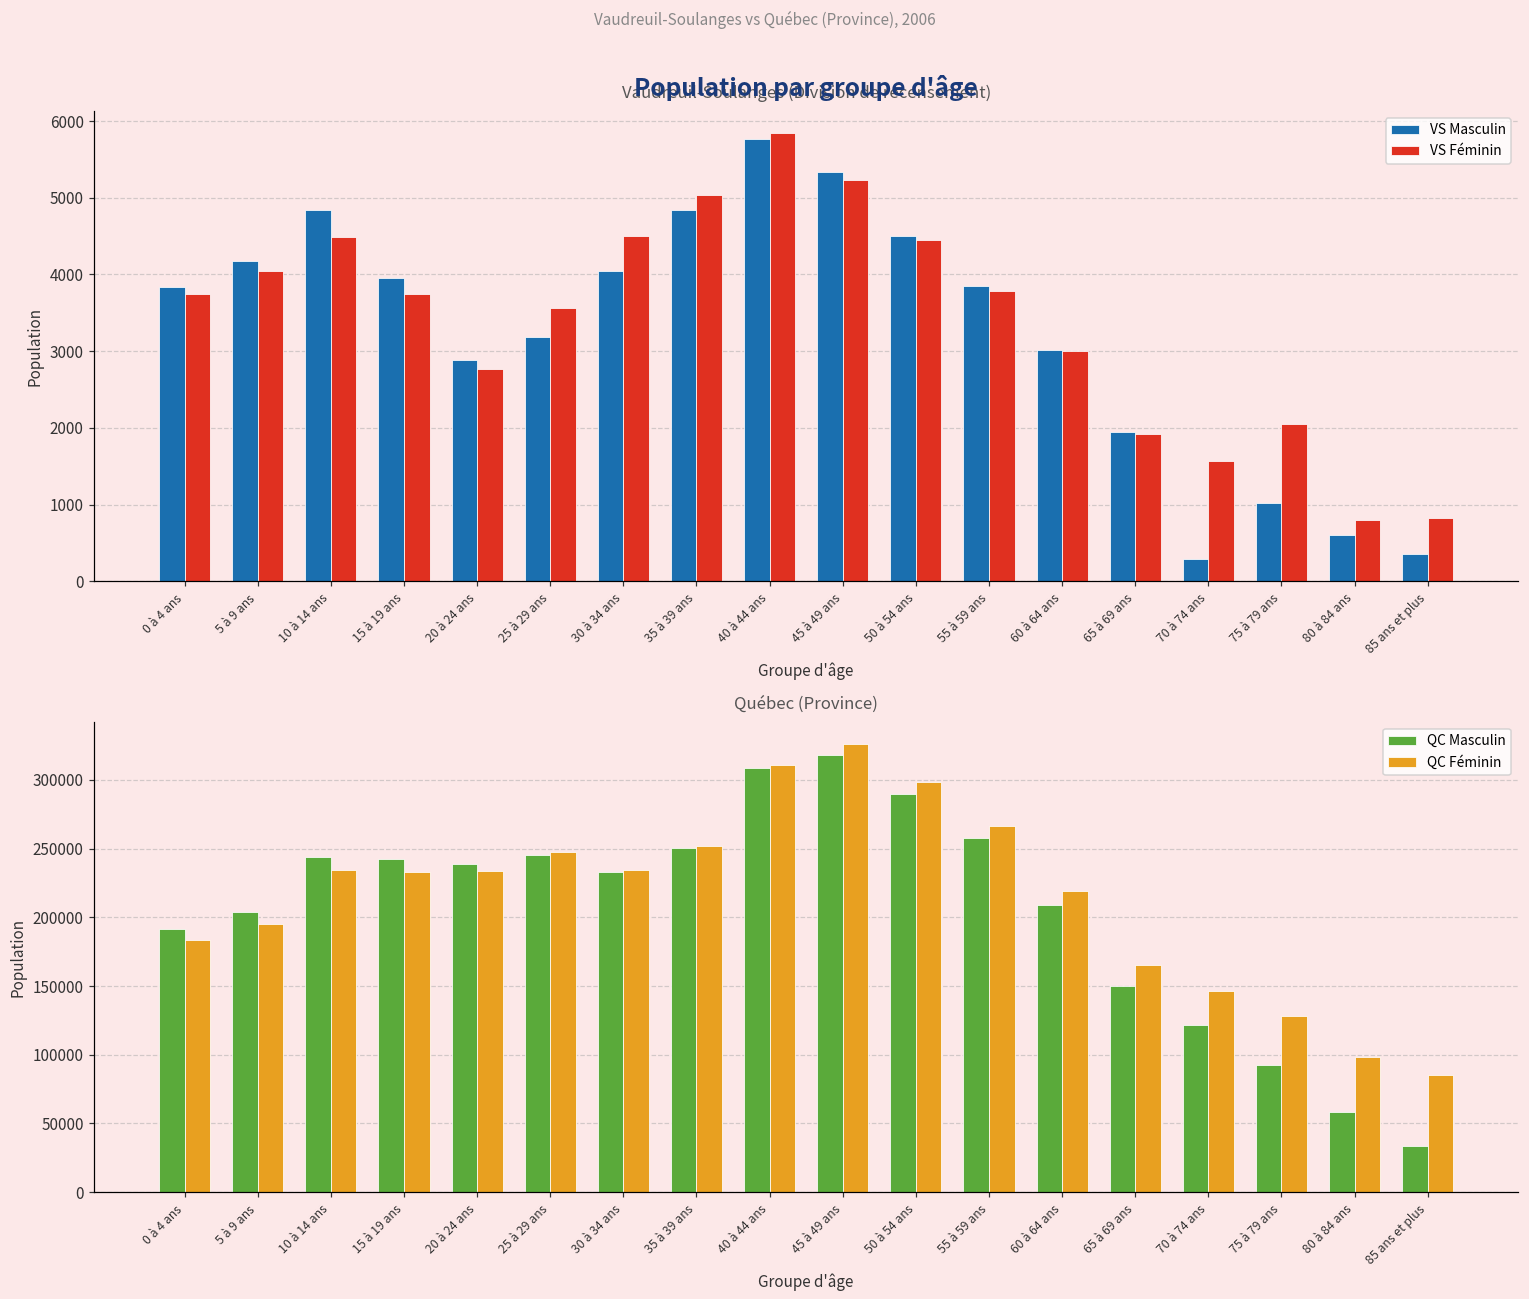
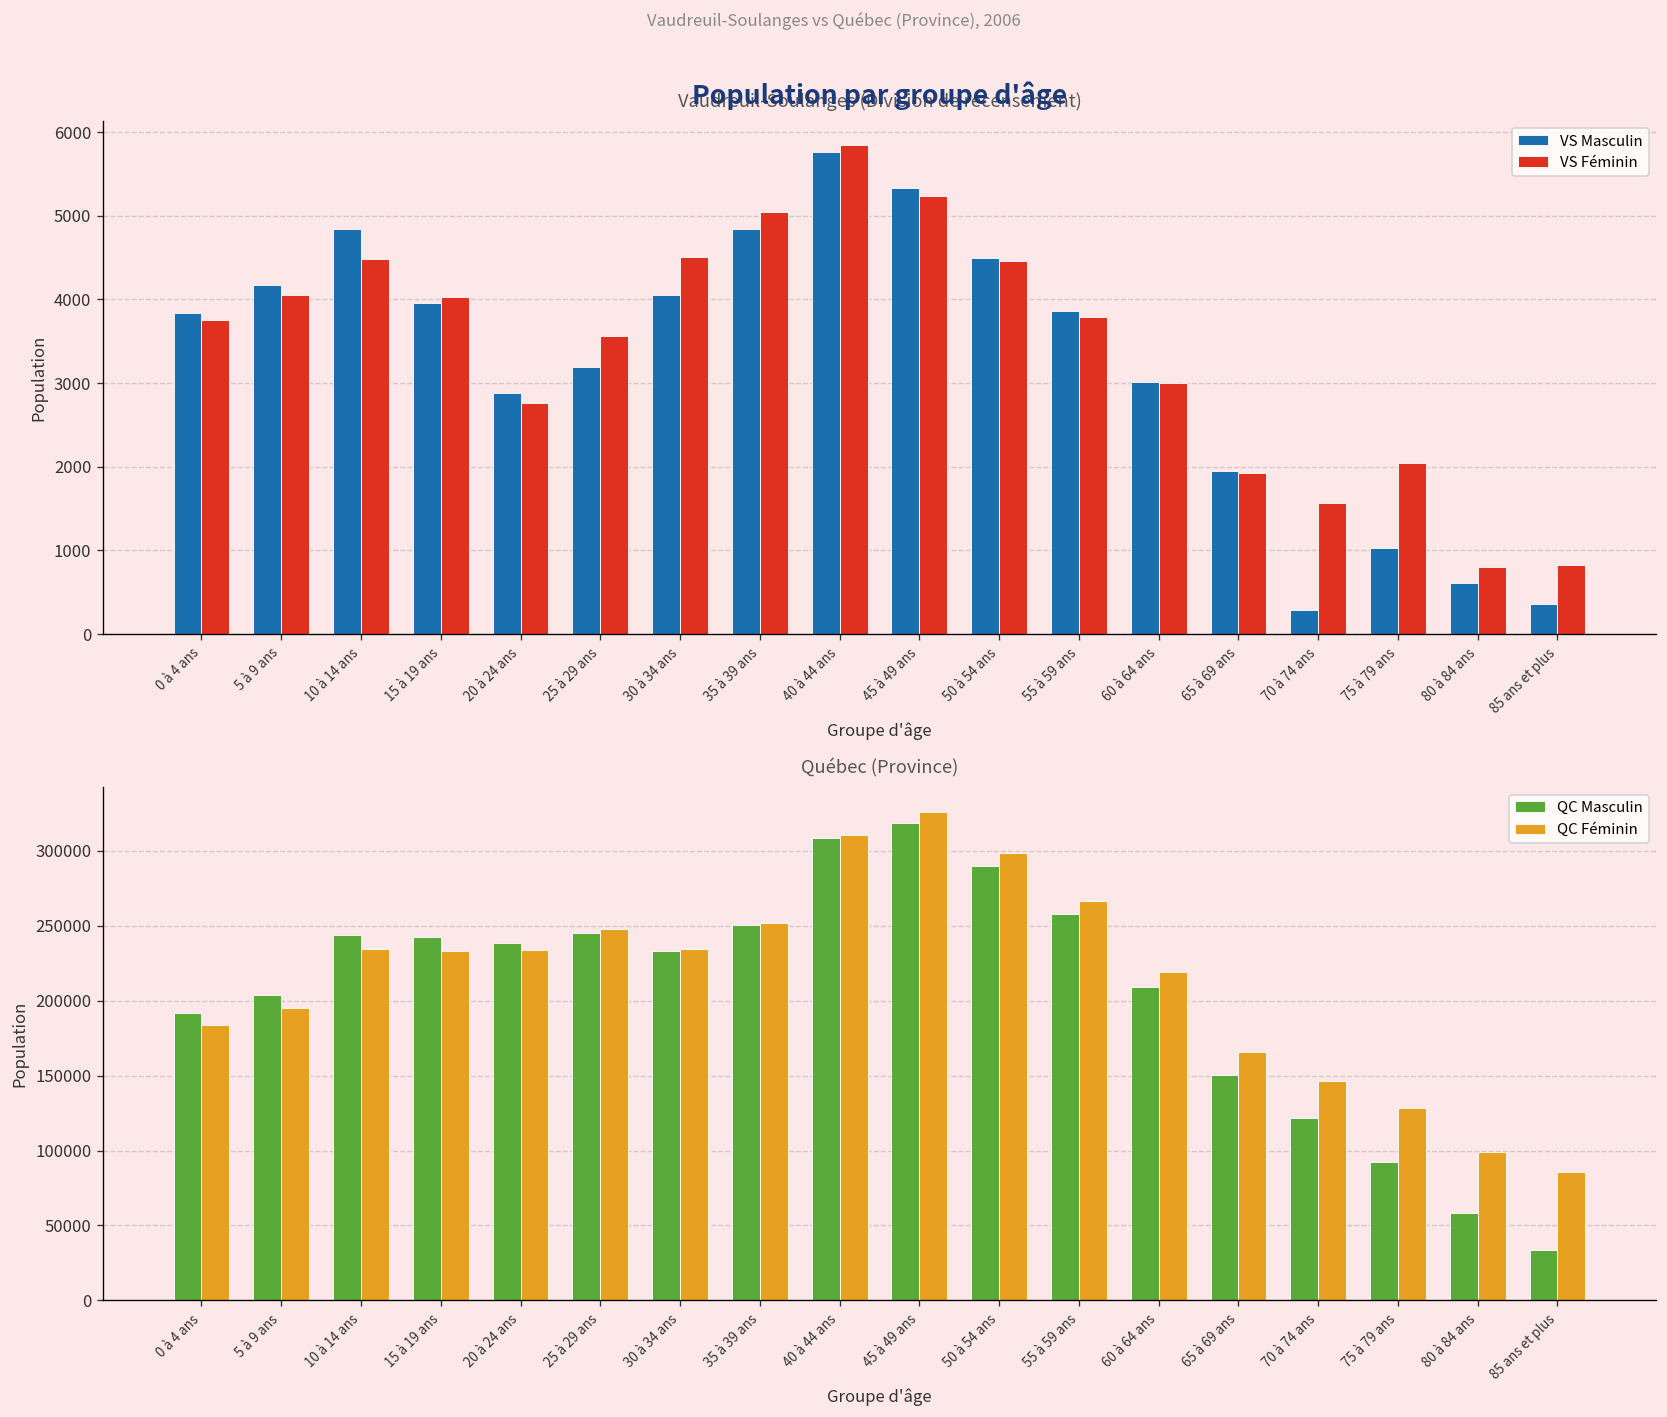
Population par groupe d'âge, VS Féminin, 15 à 19 ans: 3800 -> 4000
